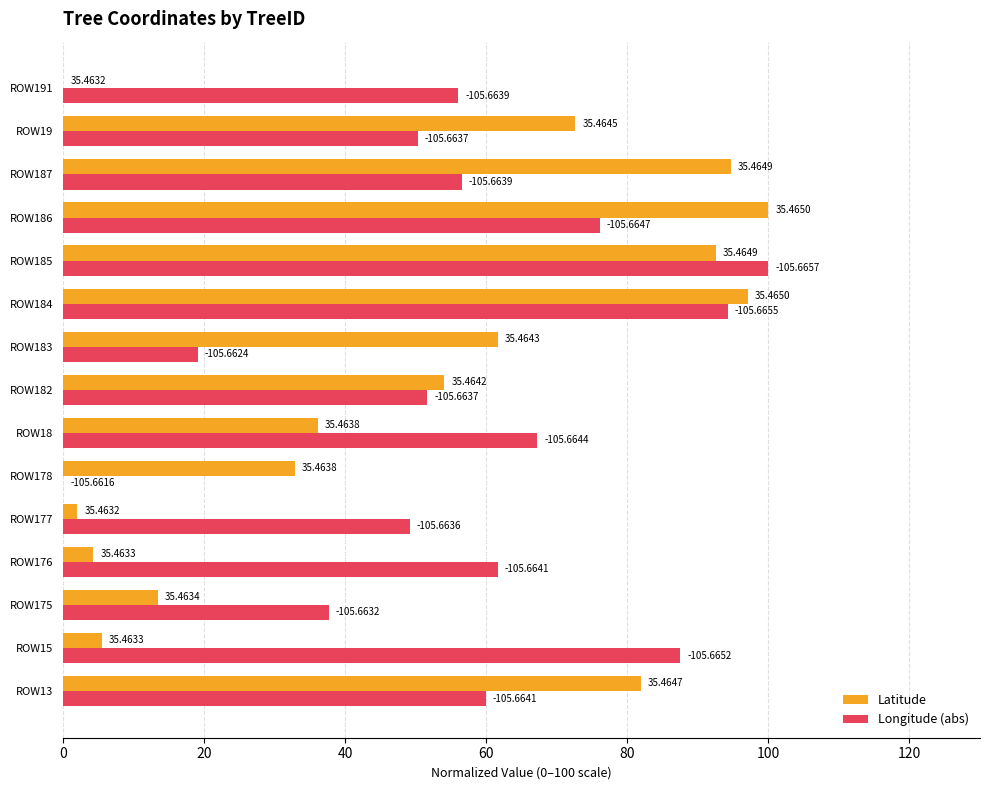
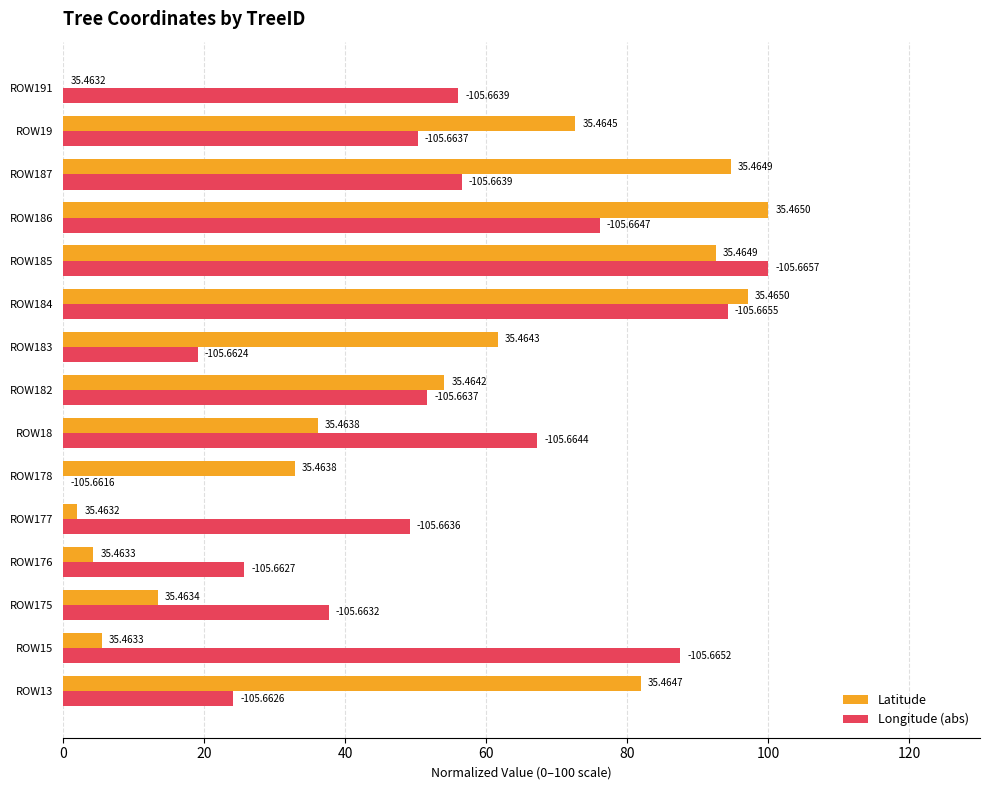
Longitude (abs), ROW176: -105.6641 -> -105.6627
Longitude (abs), ROW13: -105.6641 -> -105.6626
